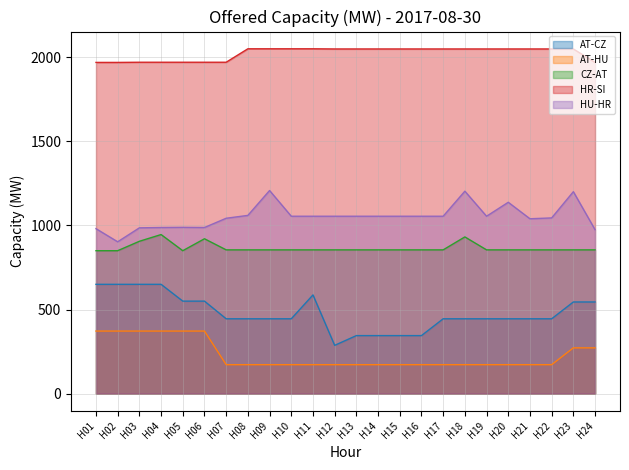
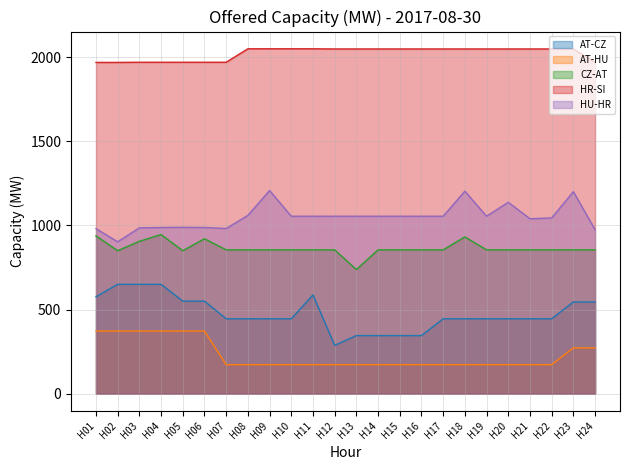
AT-CZ, H01: 650 -> 580
CZ-AT, H01: 850 -> 940
HU-HR, H07: 1040 -> 980
CZ-AT, H13: 860 -> 740
